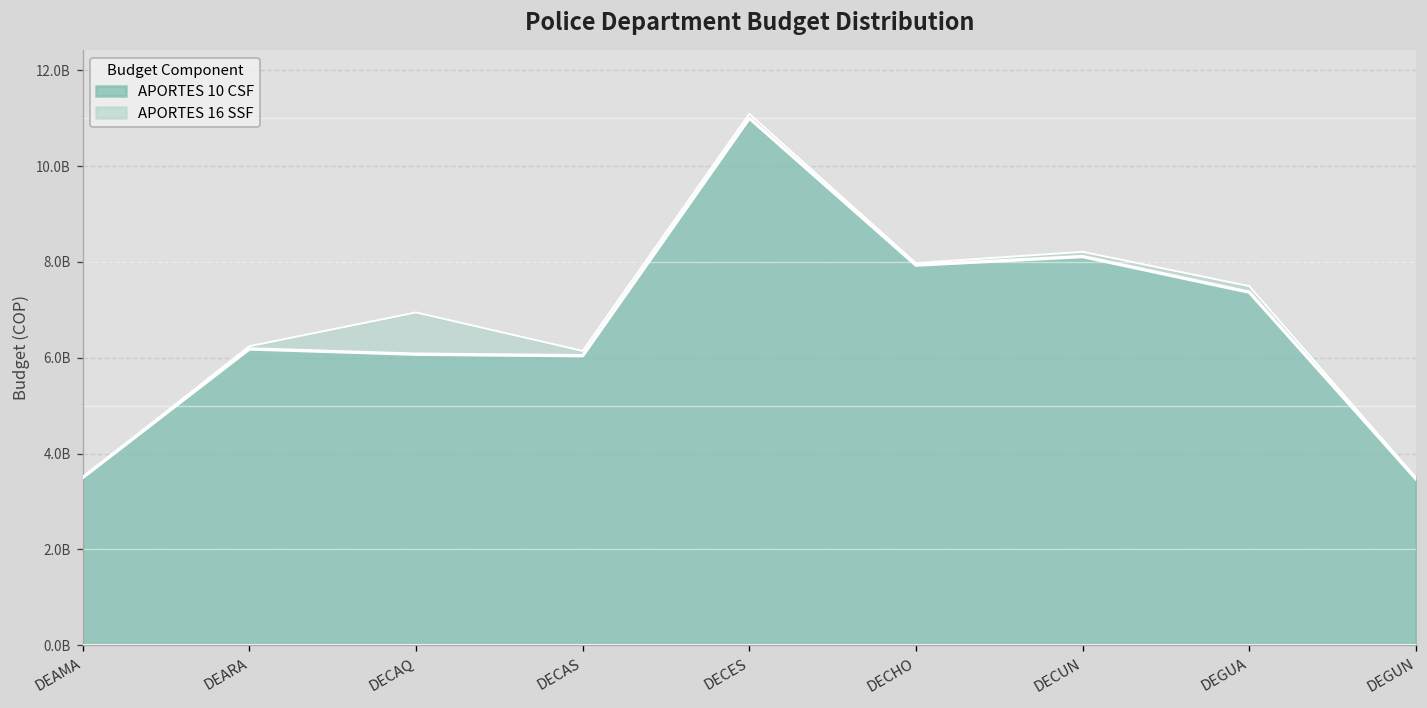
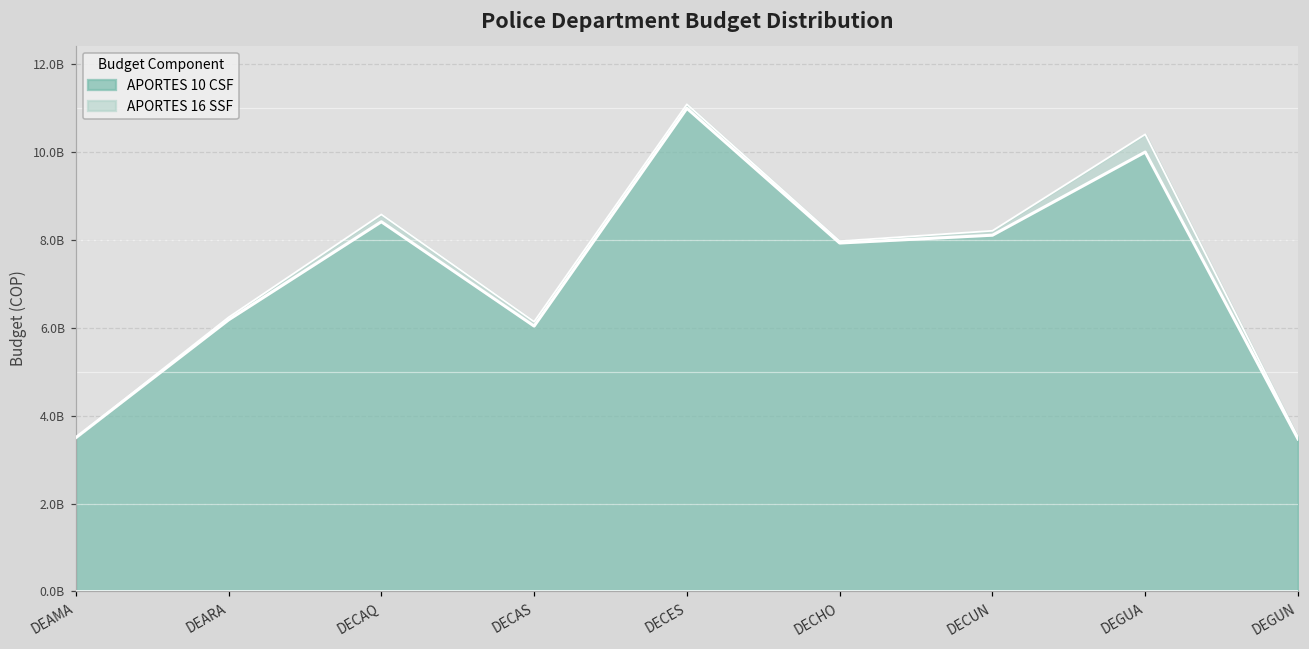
APORTES 10 CSF, DECAQ: 6100000000 -> 8400000000
APORTES 16 SSF, DECAQ: 900000000 -> 200000000
APORTES 10 CSF, DEGUA: 7400000000 -> 10000000000
APORTES 16 SSF, DEGUA: 100000000 -> 400000000
